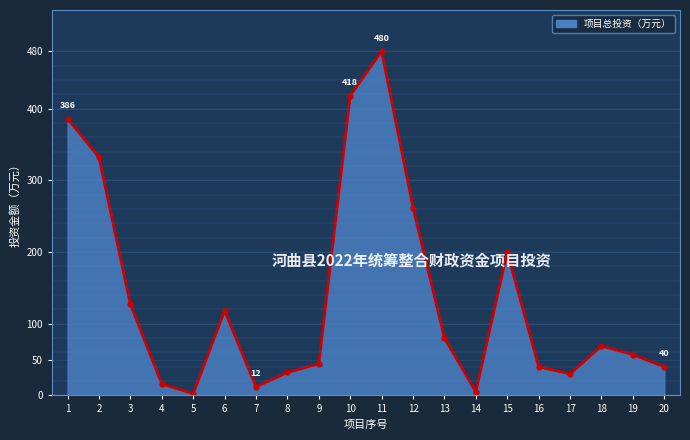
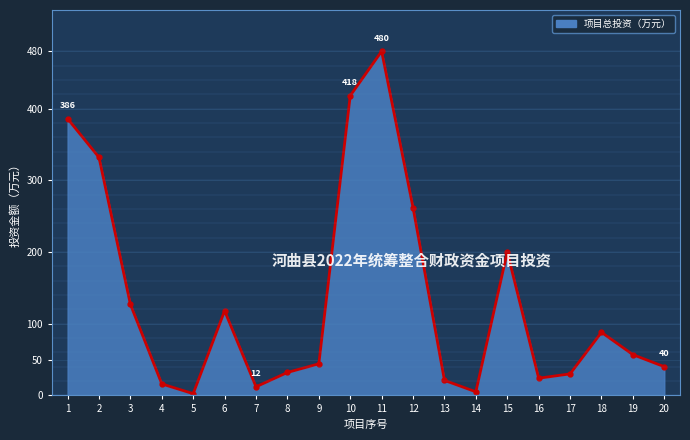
13: 80 -> 20
16: 40 -> 20
18: 70 -> 90
